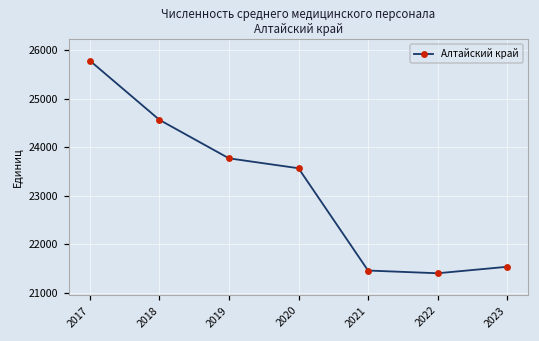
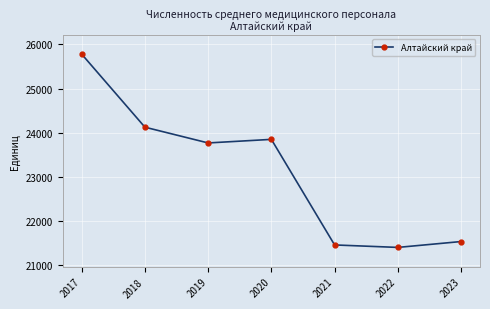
2018: 24600 -> 24100
2020: 23600 -> 23800
